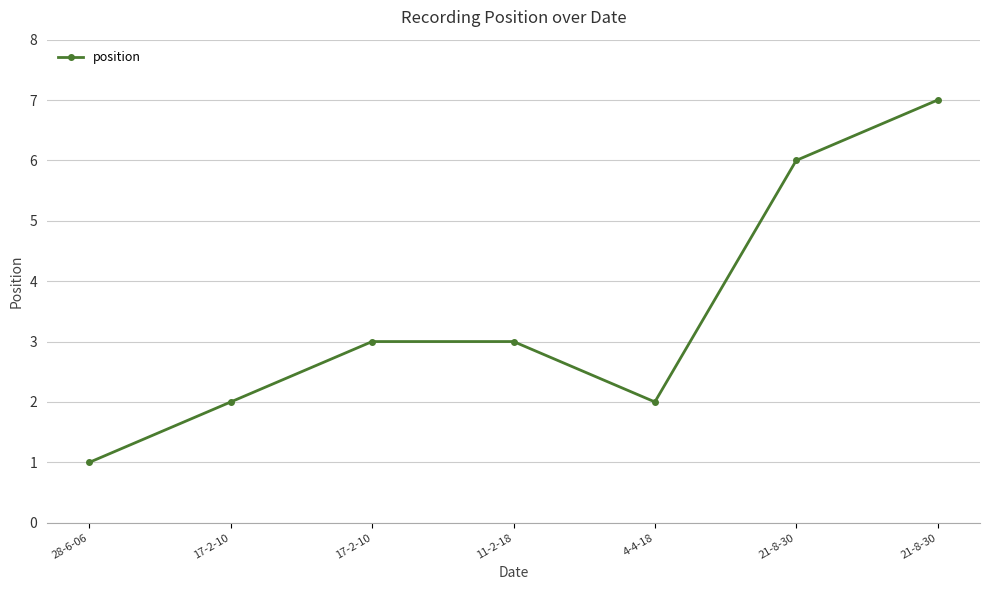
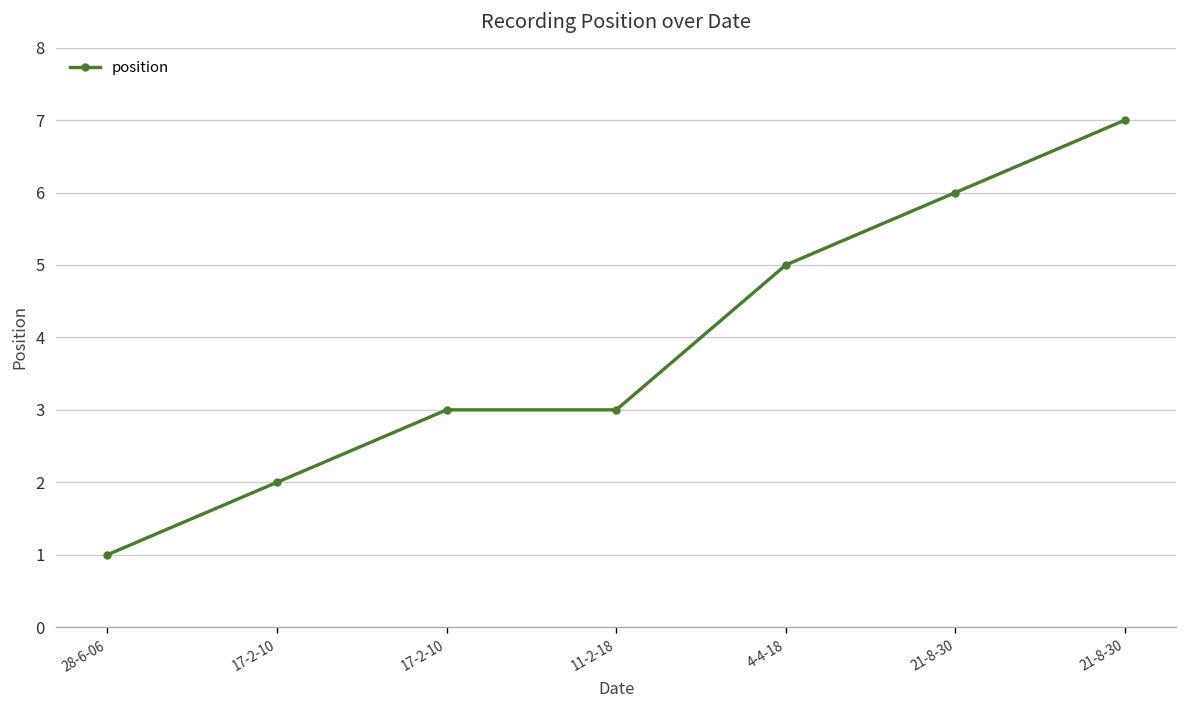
4-4-18: 2 -> 5
